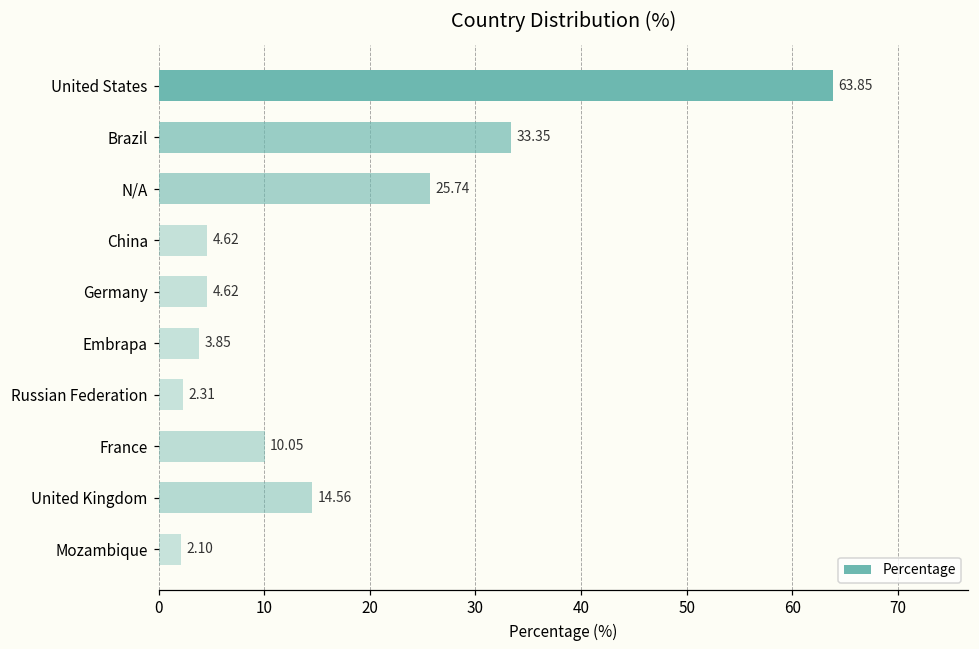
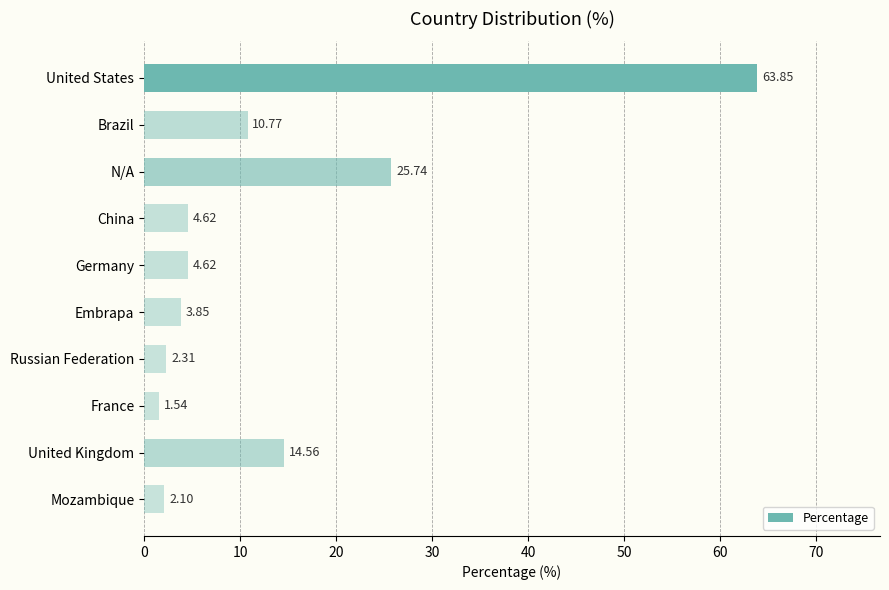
Brazil: 33.35 -> 10.77
France: 10.05 -> 1.54
